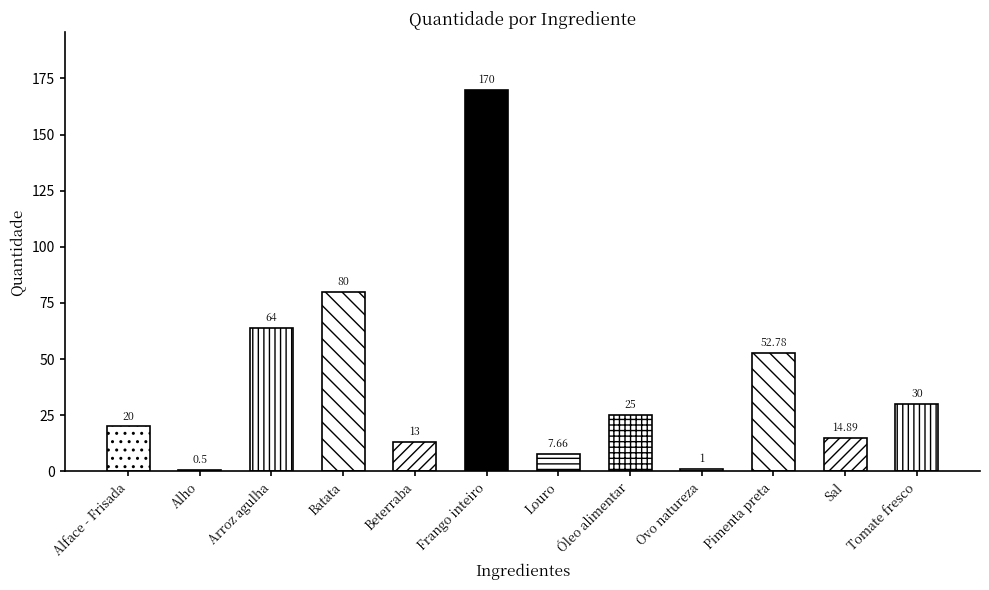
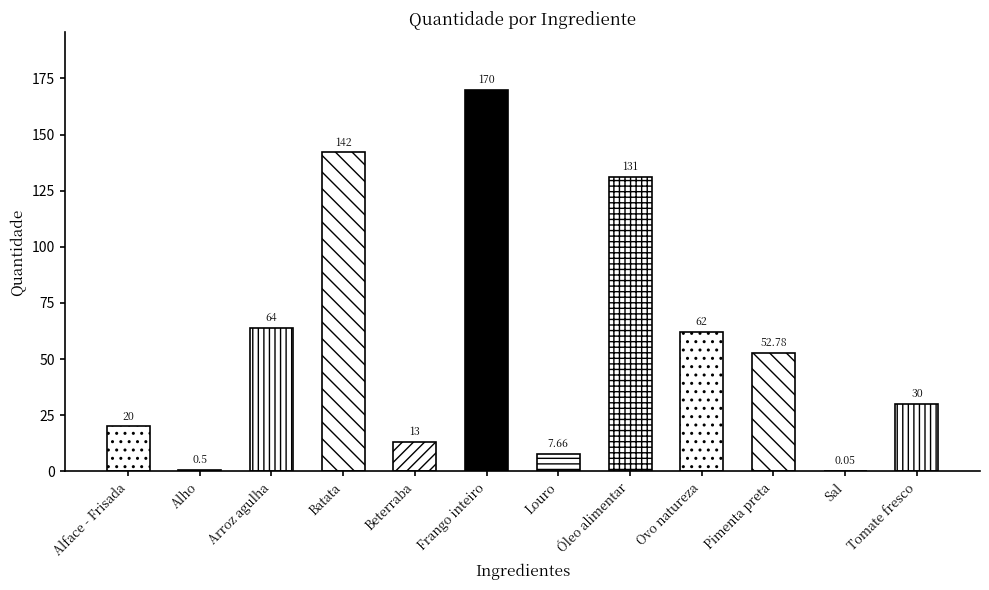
Batata: 80 -> 142
Óleo alimentar: 25 -> 131
Ovo natureza: 1 -> 62
Sal: 14.89 -> 0.05
